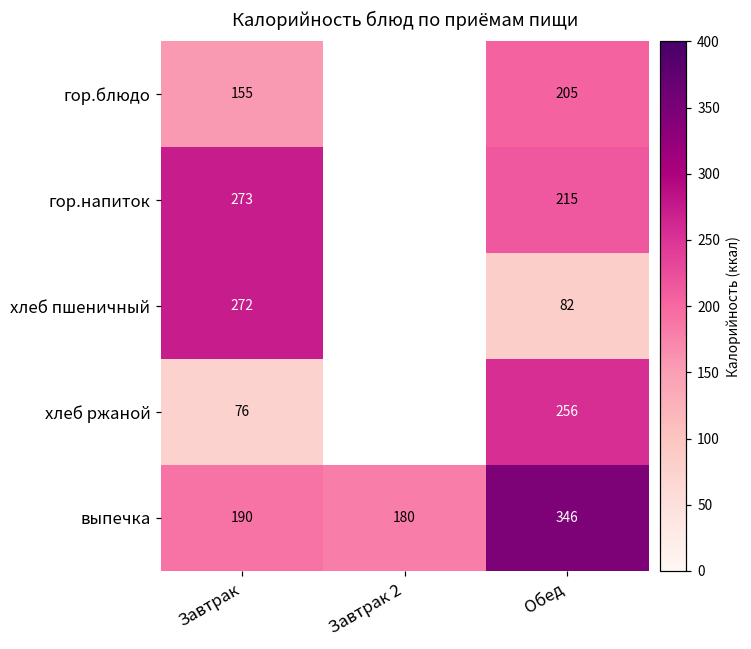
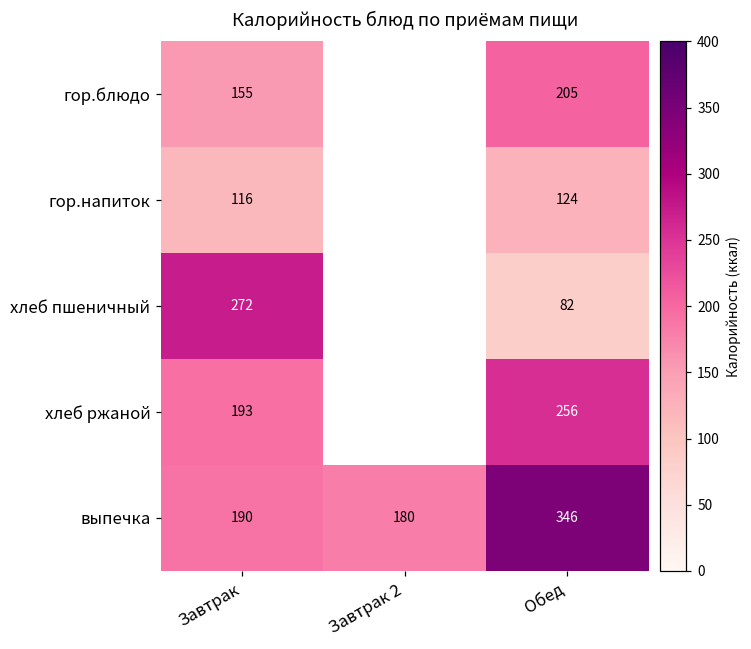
гор.напиток, Завтрак: 273 -> 116
гор.напиток, Обед: 215 -> 124
хлеб ржаной, Завтрак: 76 -> 193
